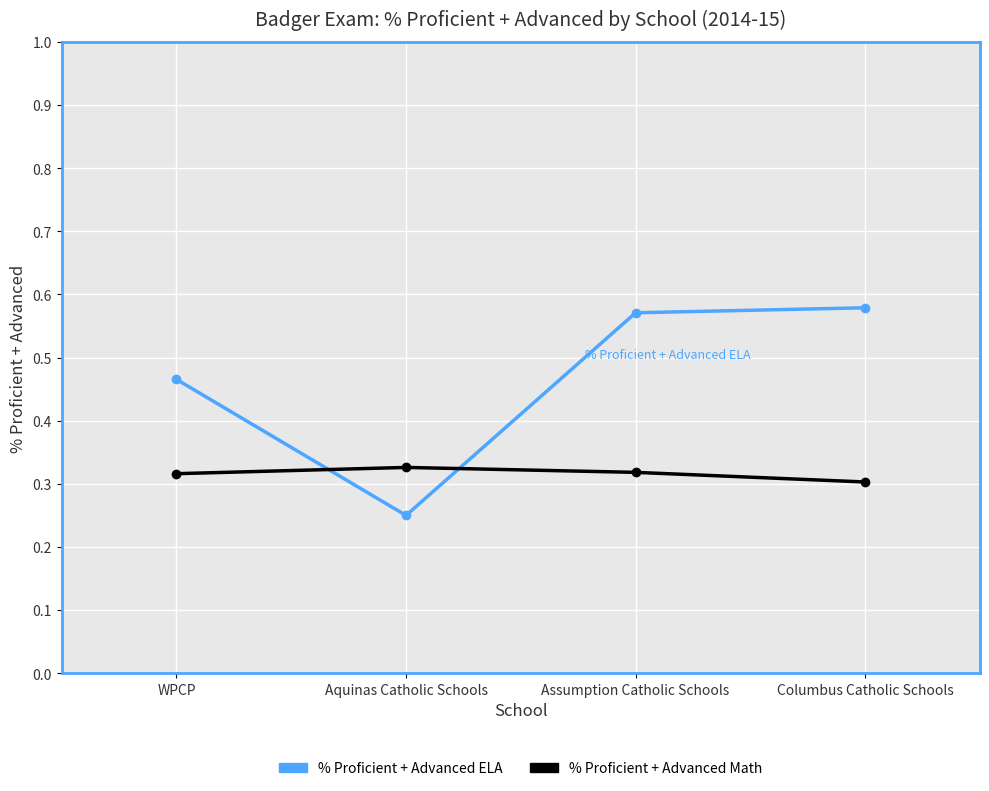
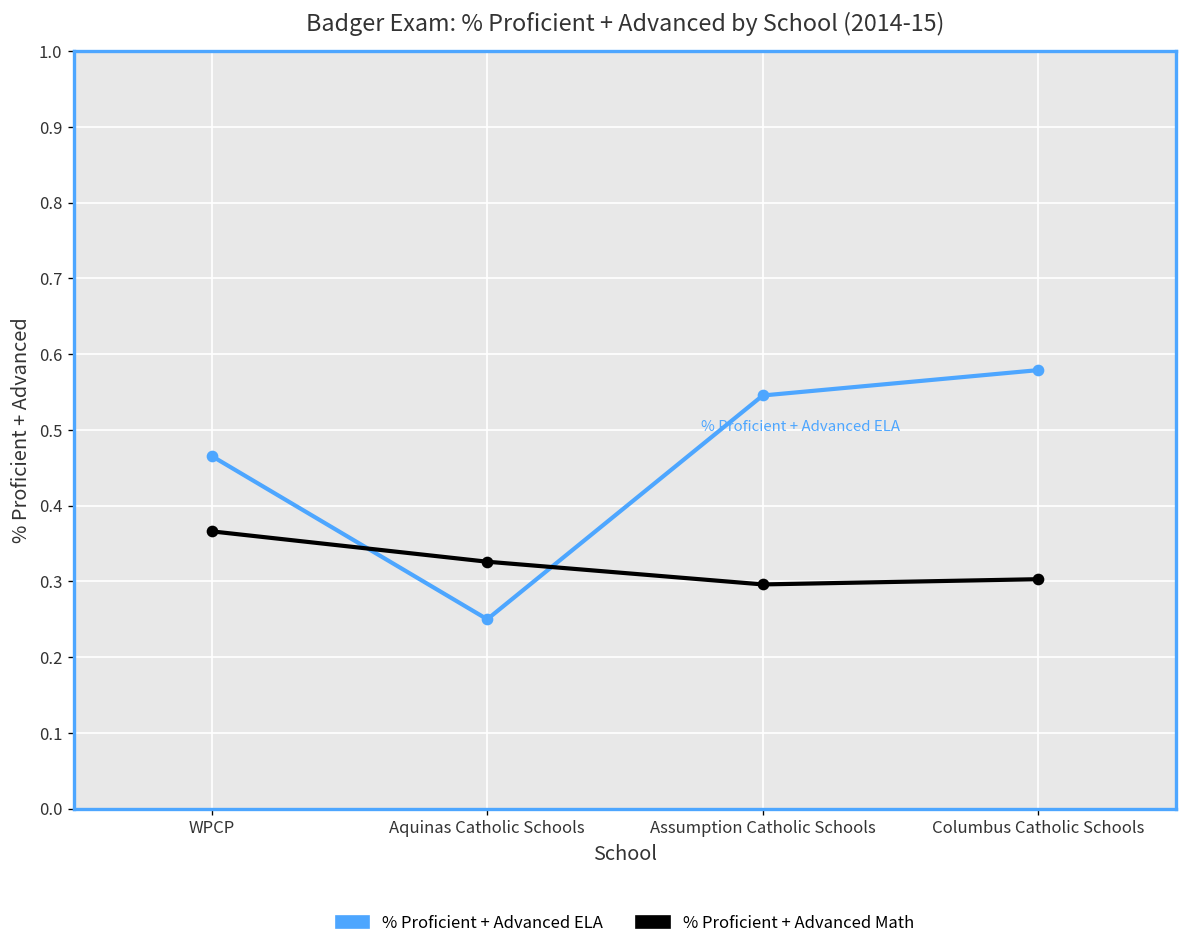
% Proficient + Advanced Math, WPCP: 0.32 -> 0.37
% Proficient + Advanced ELA, Assumption Catholic Schools: 0.57 -> 0.55
% Proficient + Advanced Math, Assumption Catholic Schools: 0.32 -> 0.30
